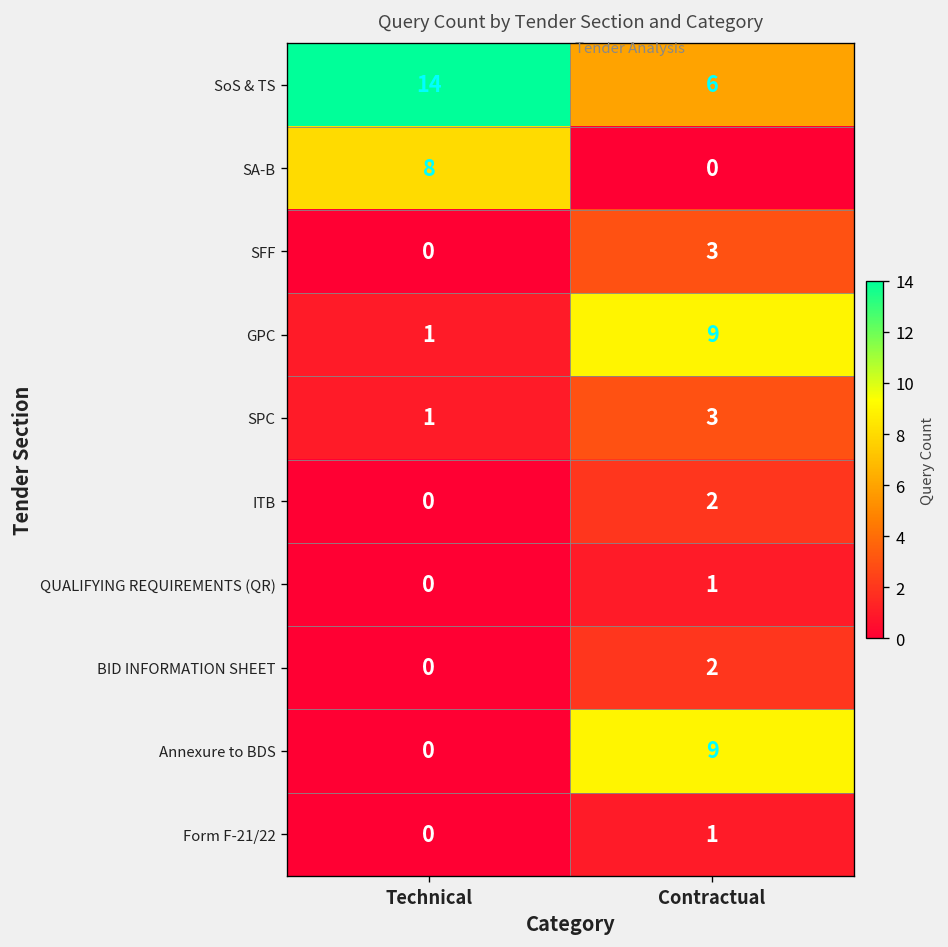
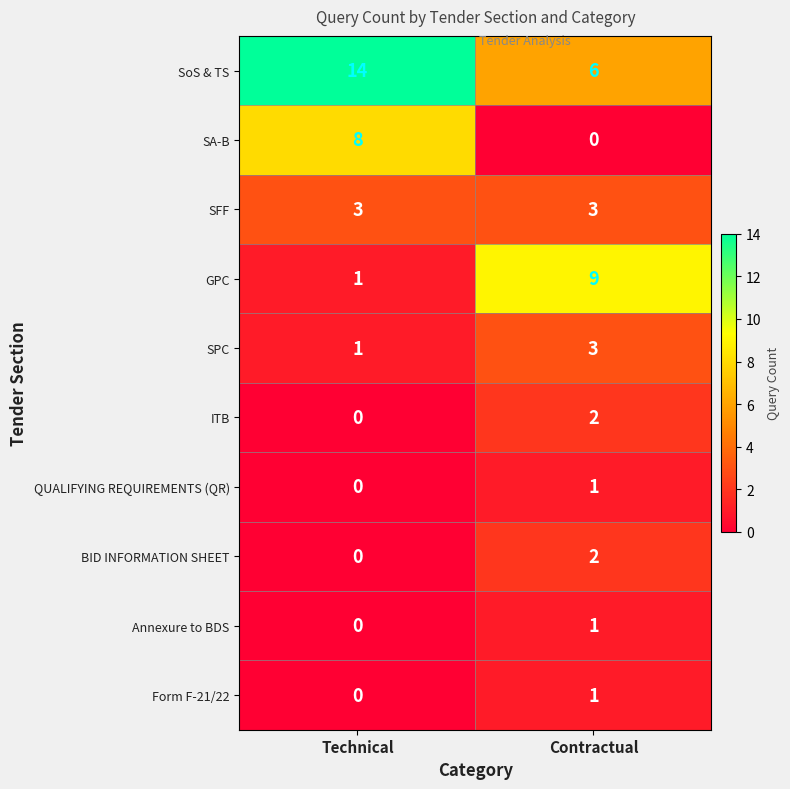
SFF, Technical: 0 -> 3
Annexure to BDS, Contractual: 9 -> 1
